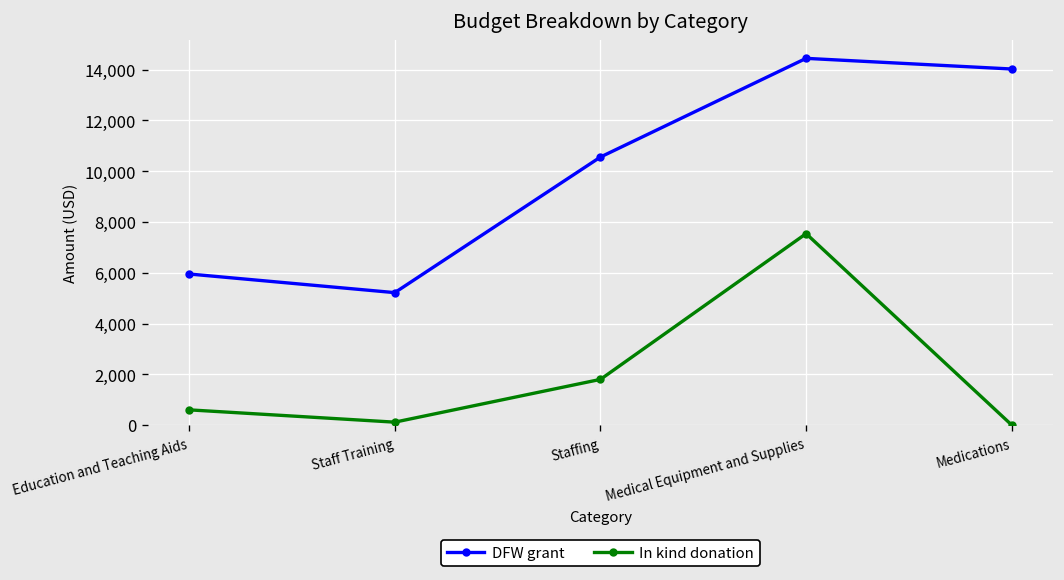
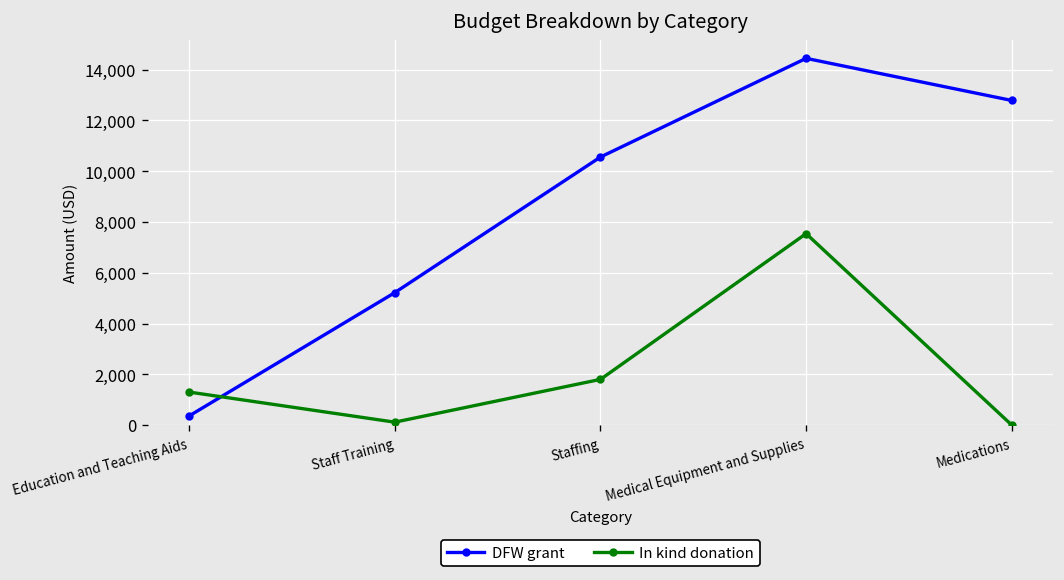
DFW grant, Education and Teaching Aids: 6,000 -> 400
In kind donation, Education and Teaching Aids: 600 -> 1,300
DFW grant, Medications: 14,000 -> 12,800
